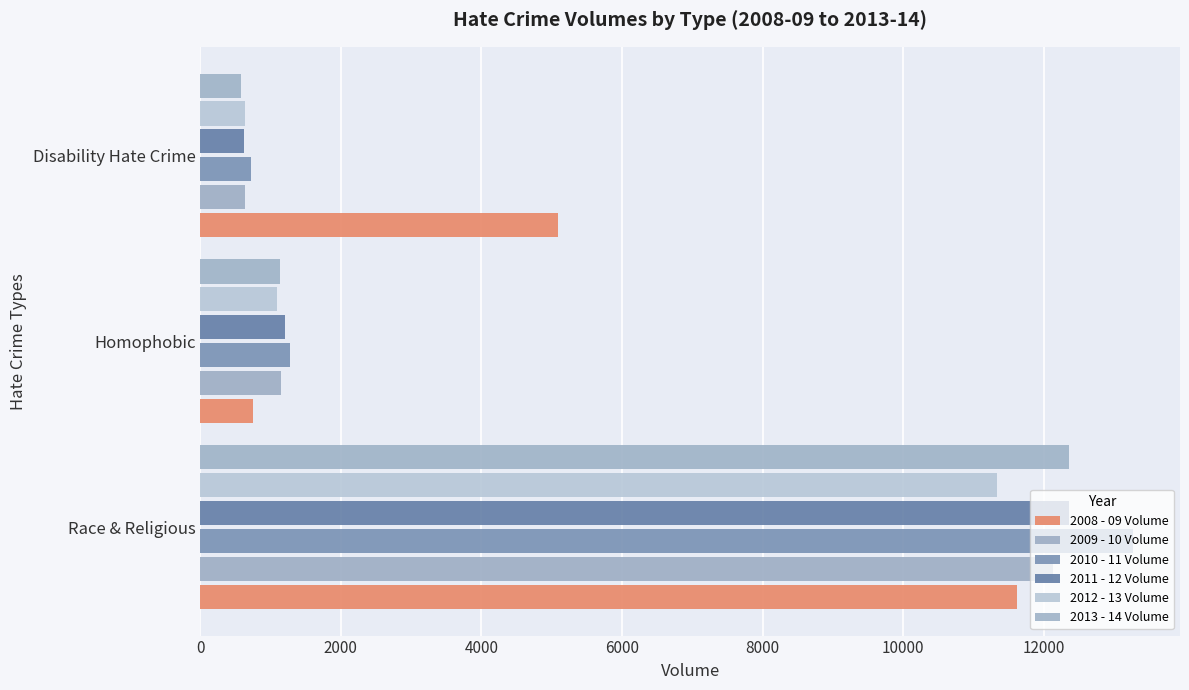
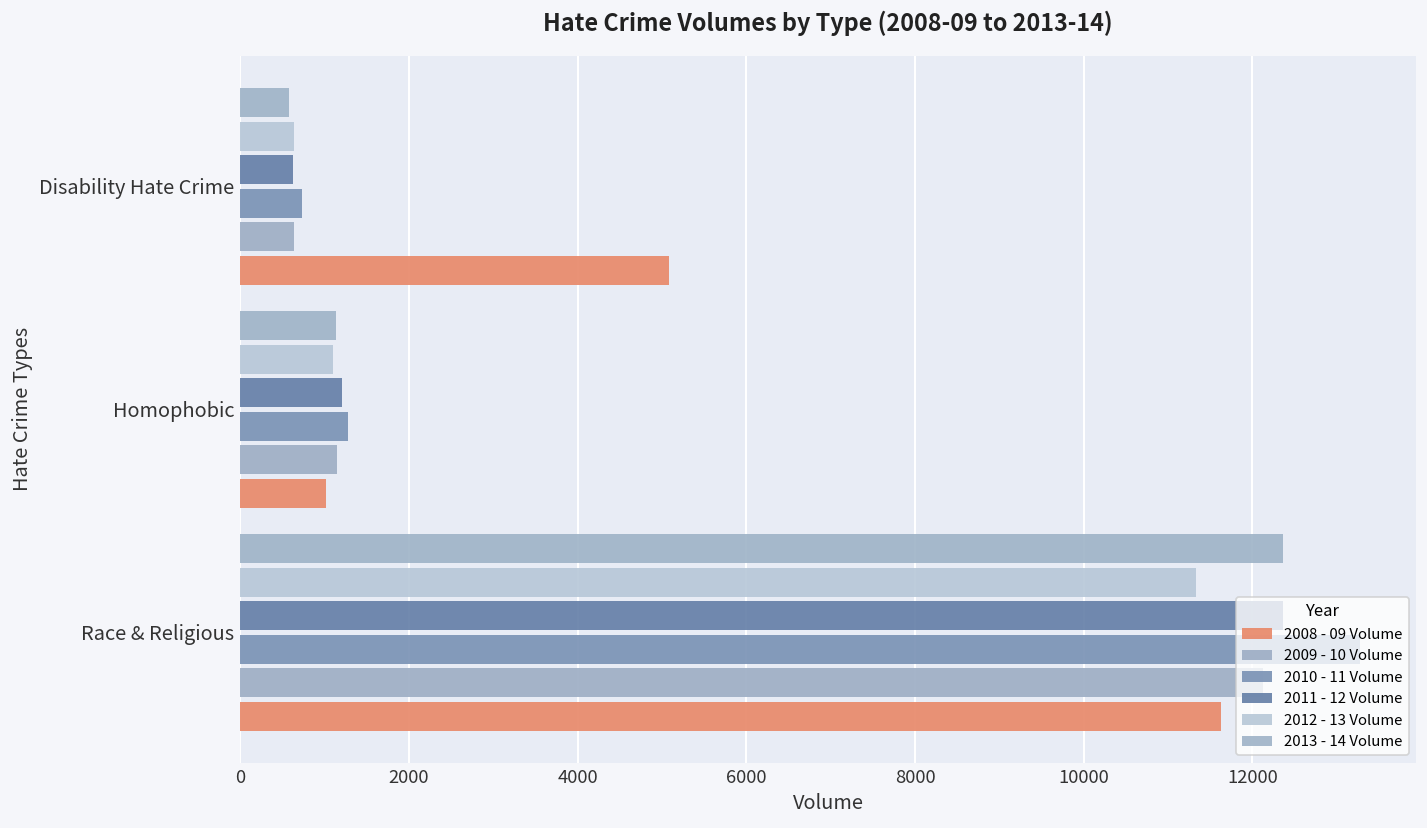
2008 - 09 Volume, Homophobic: 700 -> 1000
